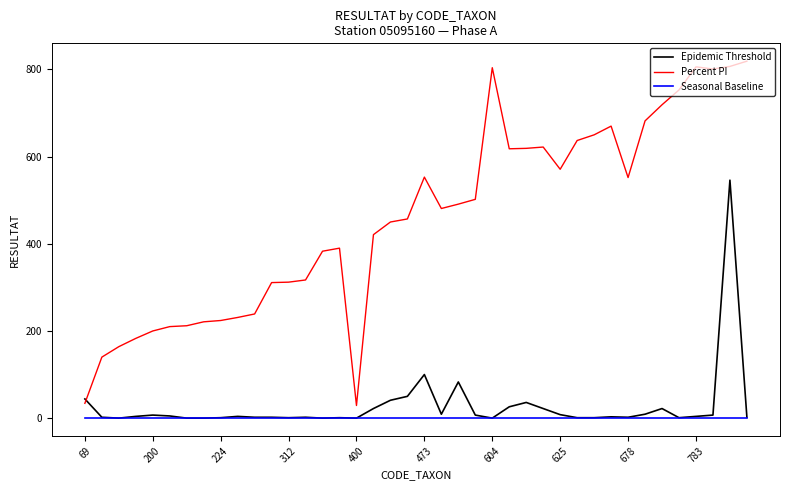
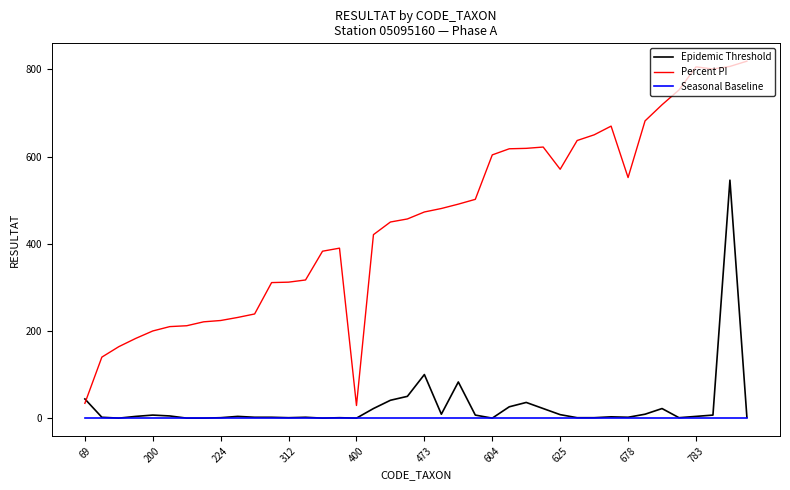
Percent PI, 473: 550 -> 470
Percent PI, 604: 800 -> 600
